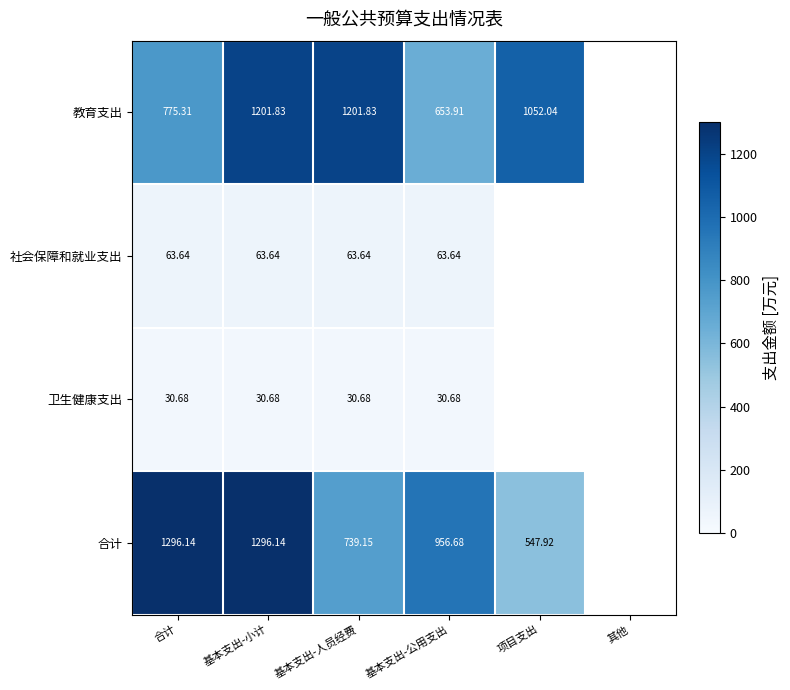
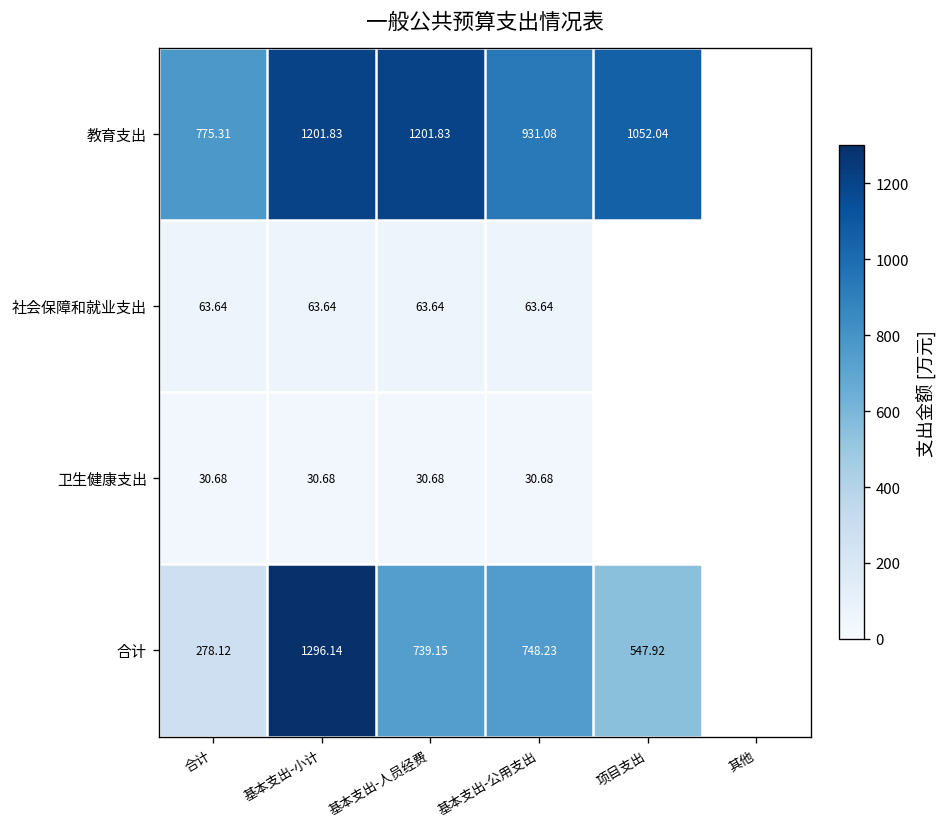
教育支出, 基本支出-公用支出: 653.91 -> 931.08
合计, 合计: 1296.14 -> 278.12
合计, 基本支出-公用支出: 956.68 -> 748.23
